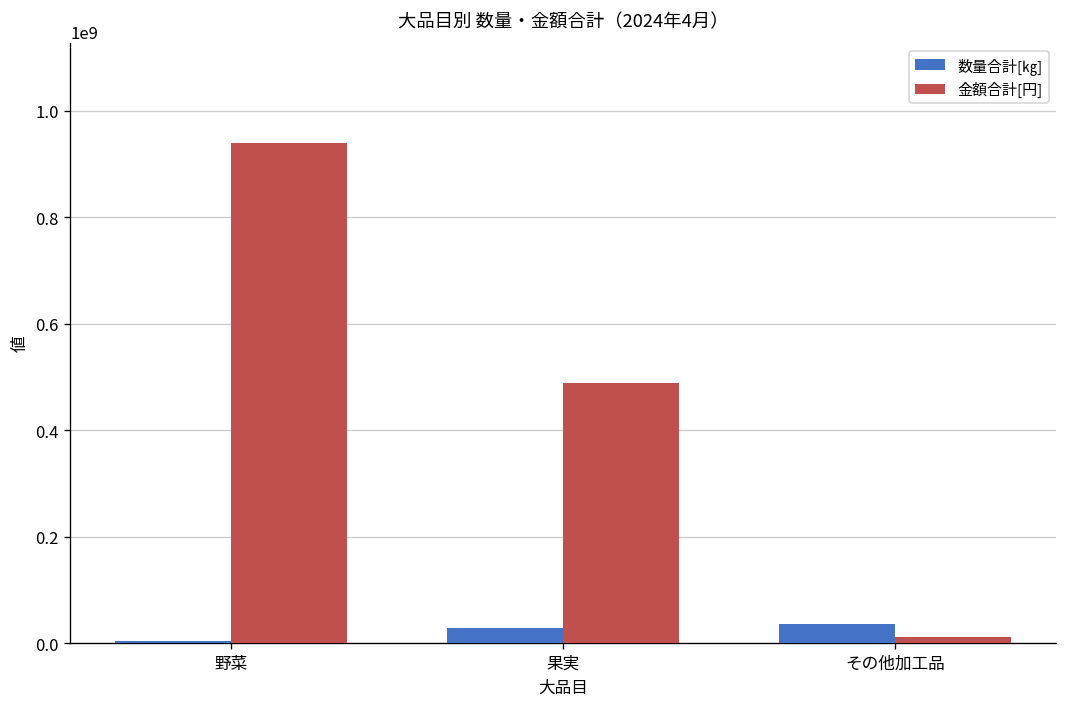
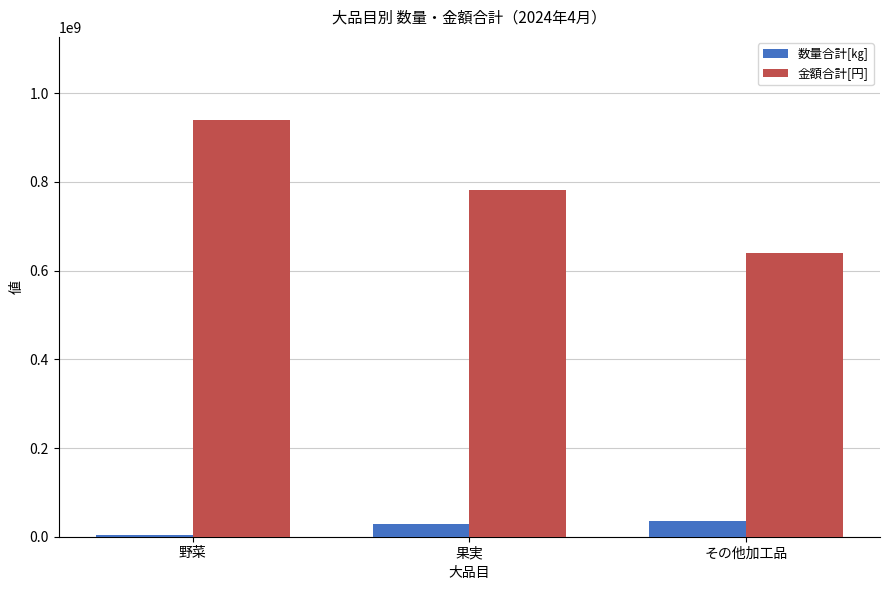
金額合計[円], 果実: 490000000 -> 780000000
金額合計[円], その他加工品: 10000000 -> 640000000
